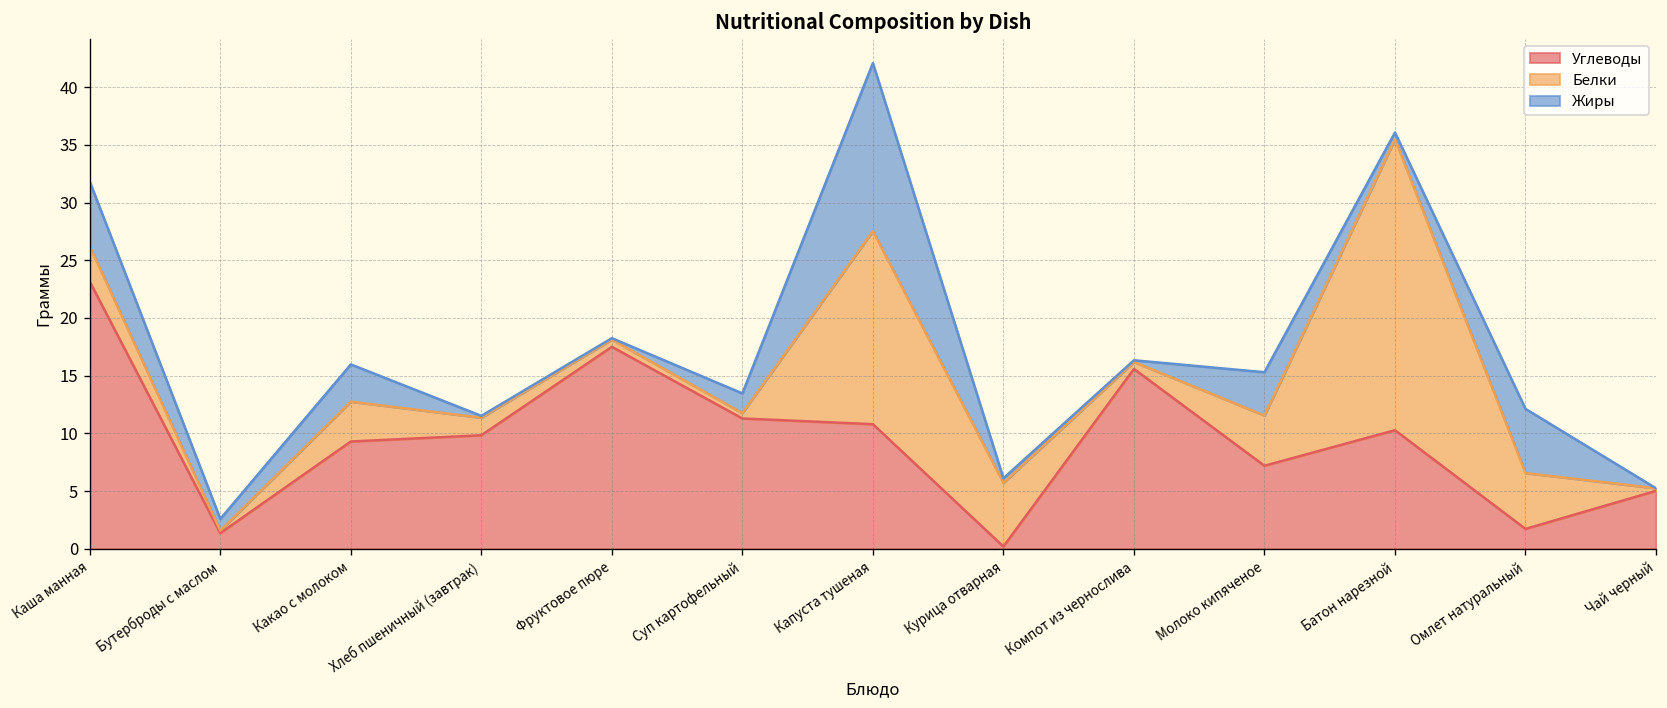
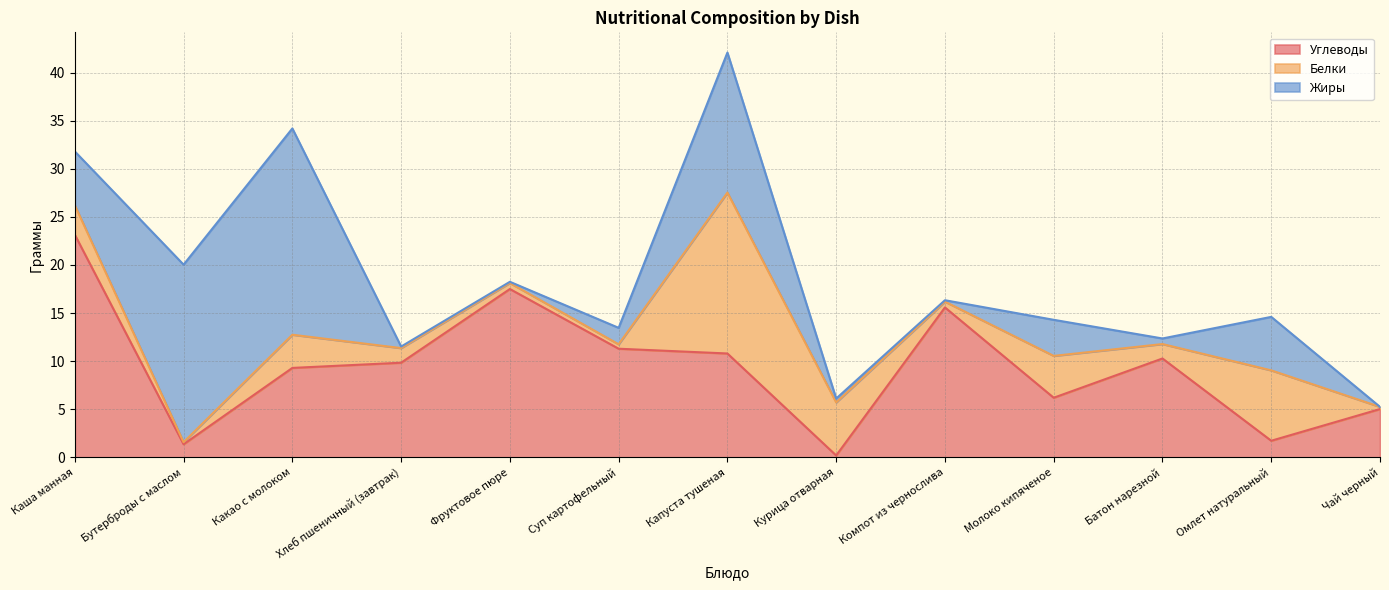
Жиры, Бутерброды с маслом: 1 -> 18
Жиры, Какао с молоком: 3 -> 21
Углеводы, Молоко кипяченое: 7 -> 6
Белки, Батон нарезной: 25 -> 2
Белки, Омлет натуральный: 5 -> 7
